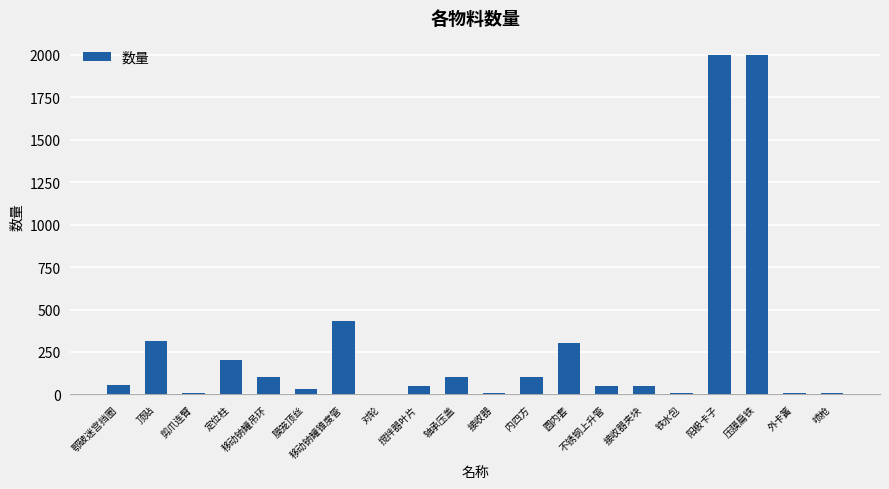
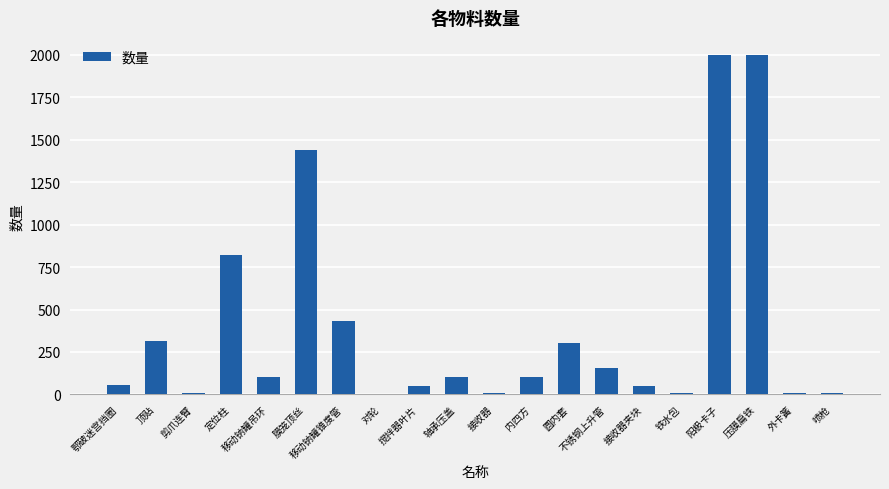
定位柱: 200 -> 820
膜笼顶丝: 30 -> 1440
不锈钢上升管: 50 -> 160
